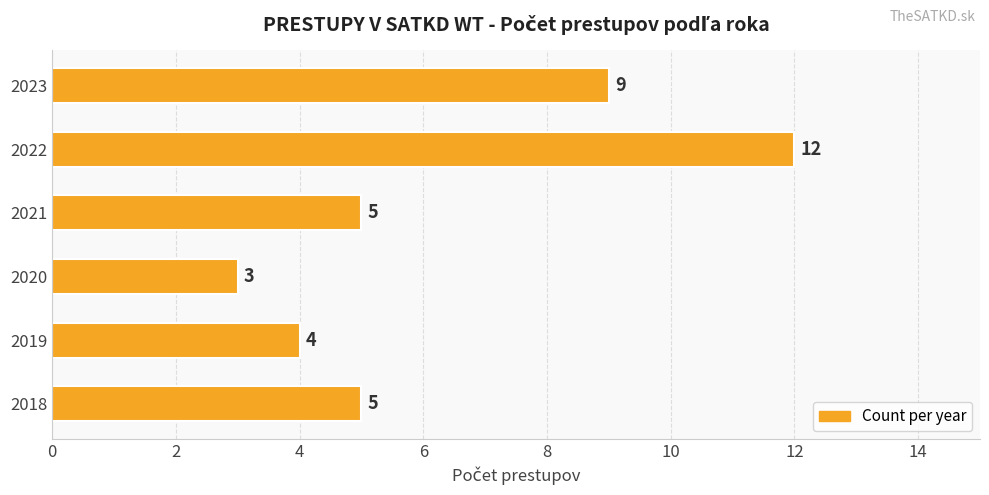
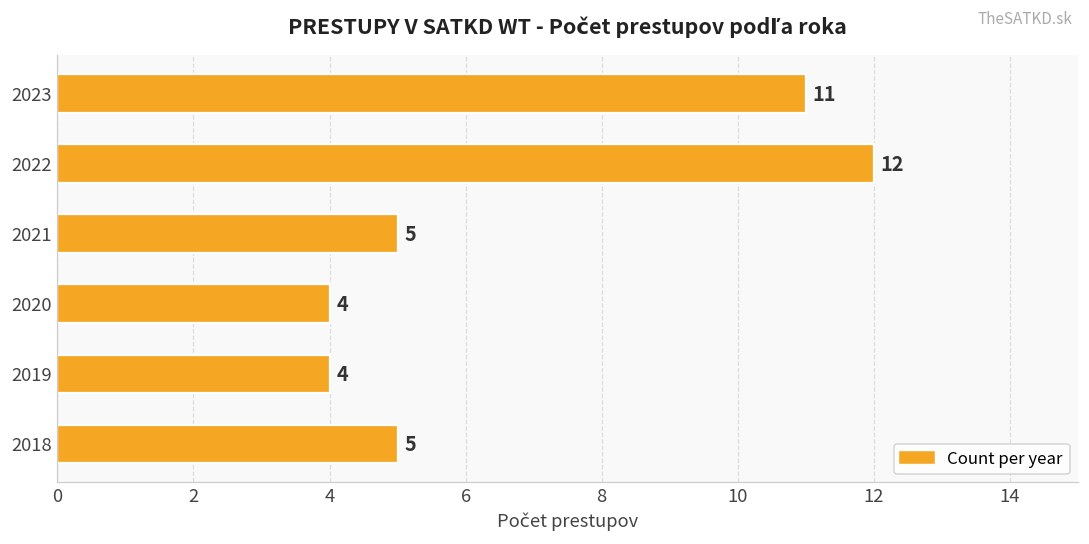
2023: 9 -> 11
2020: 3 -> 4
